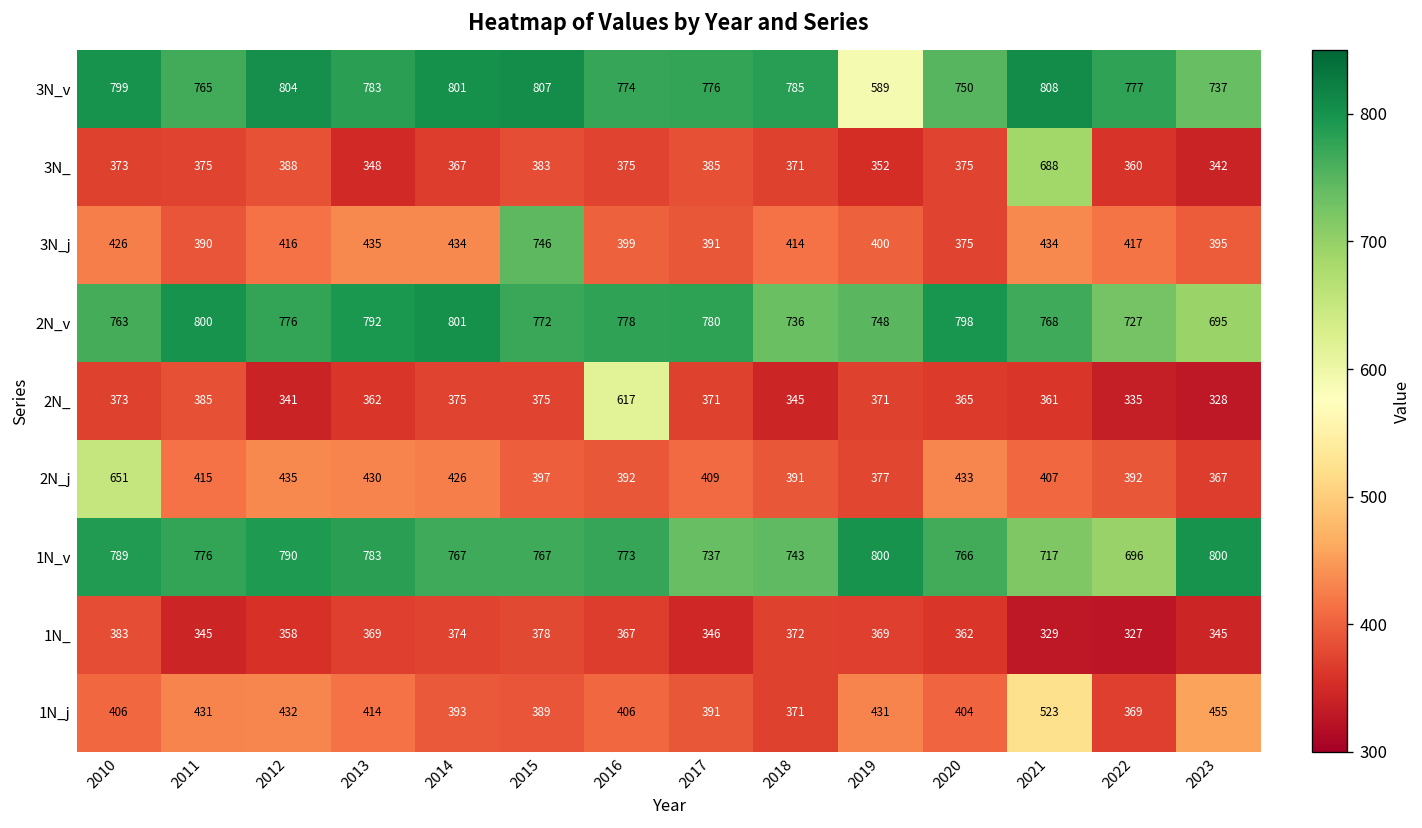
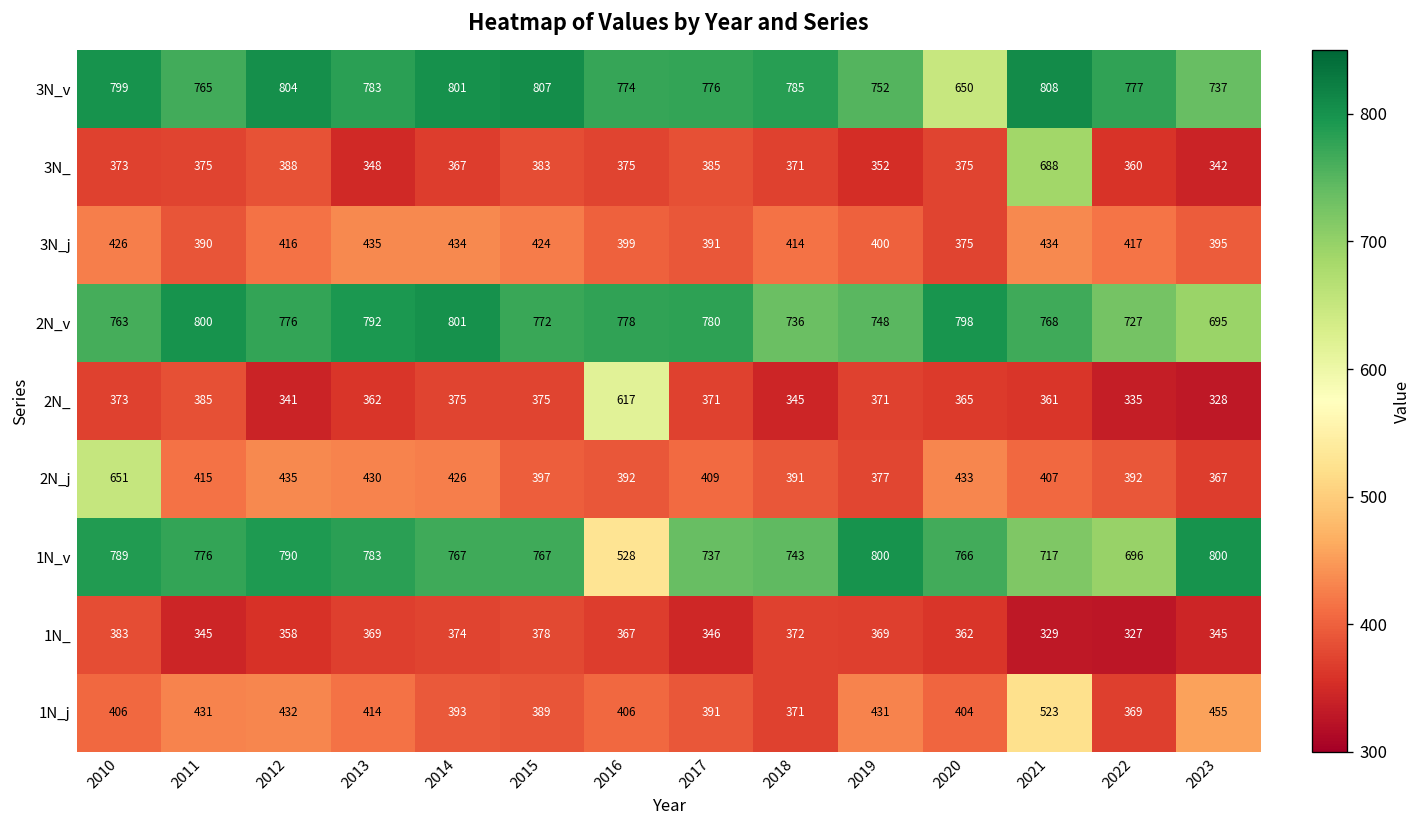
3N_v, 2019: 589 -> 752
3N_v, 2020: 750 -> 650
3N_j, 2015: 746 -> 424
1N_v, 2016: 773 -> 528
